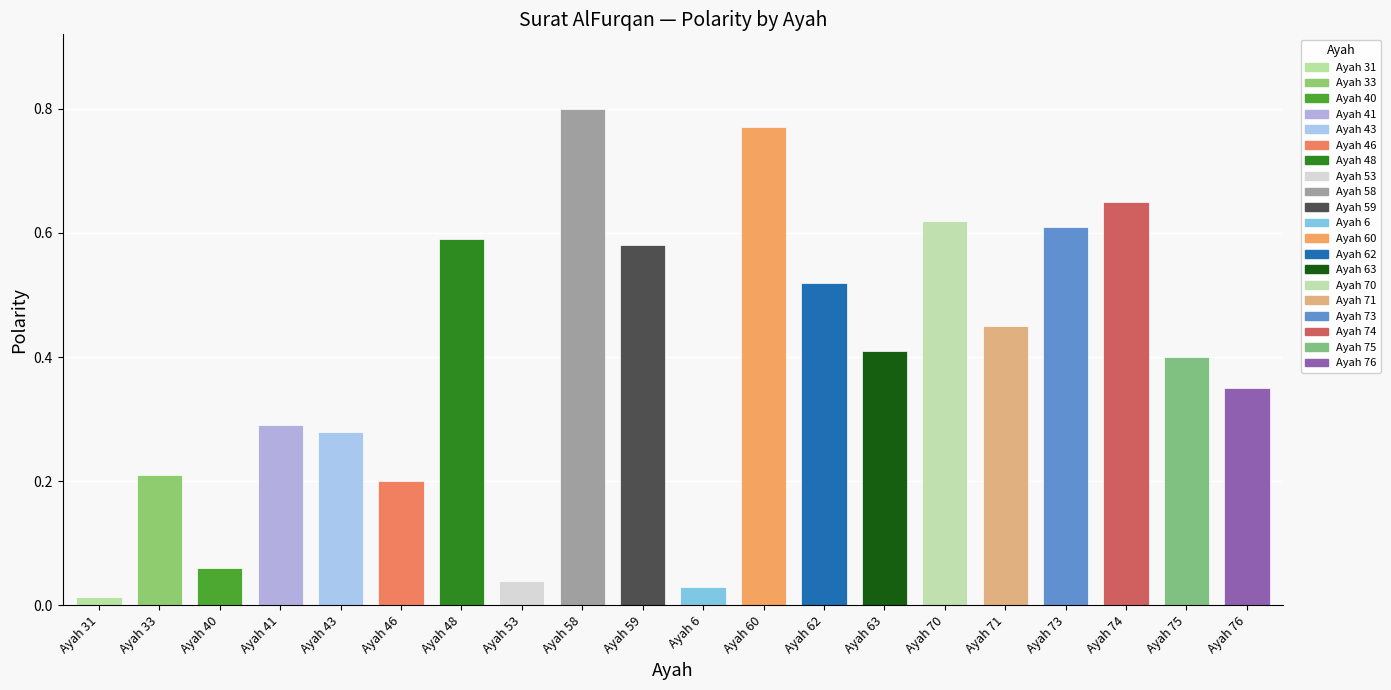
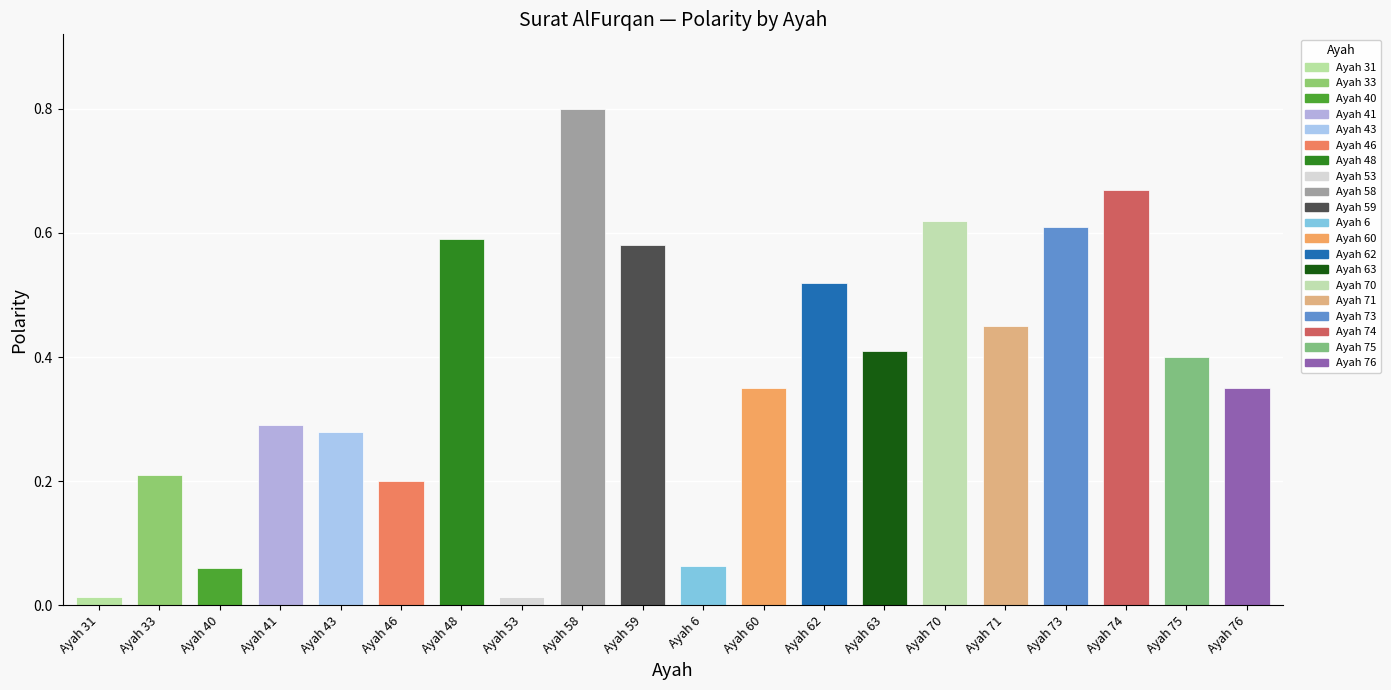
Ayah 53: 0.04 -> 0.01
Ayah 6: 0.03 -> 0.06
Ayah 60: 0.77 -> 0.35
Ayah 74: 0.65 -> 0.67
